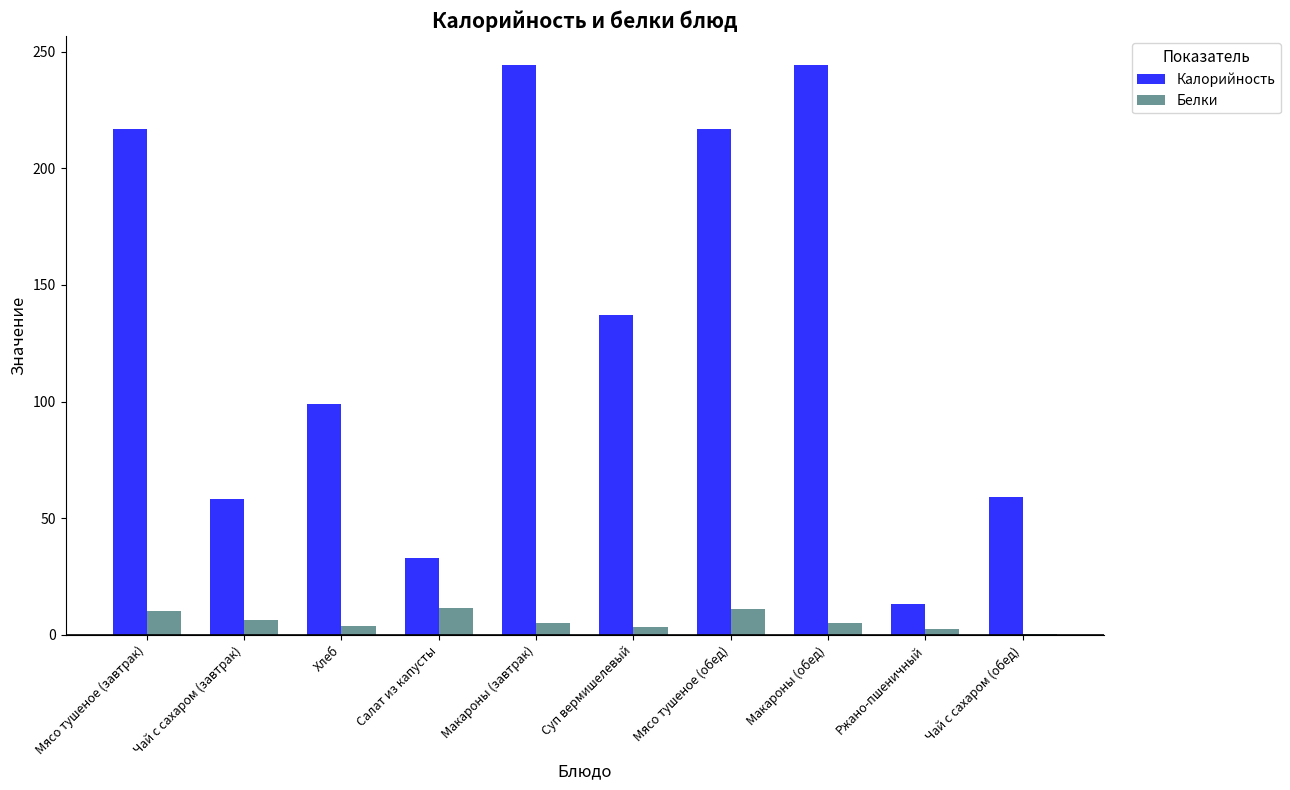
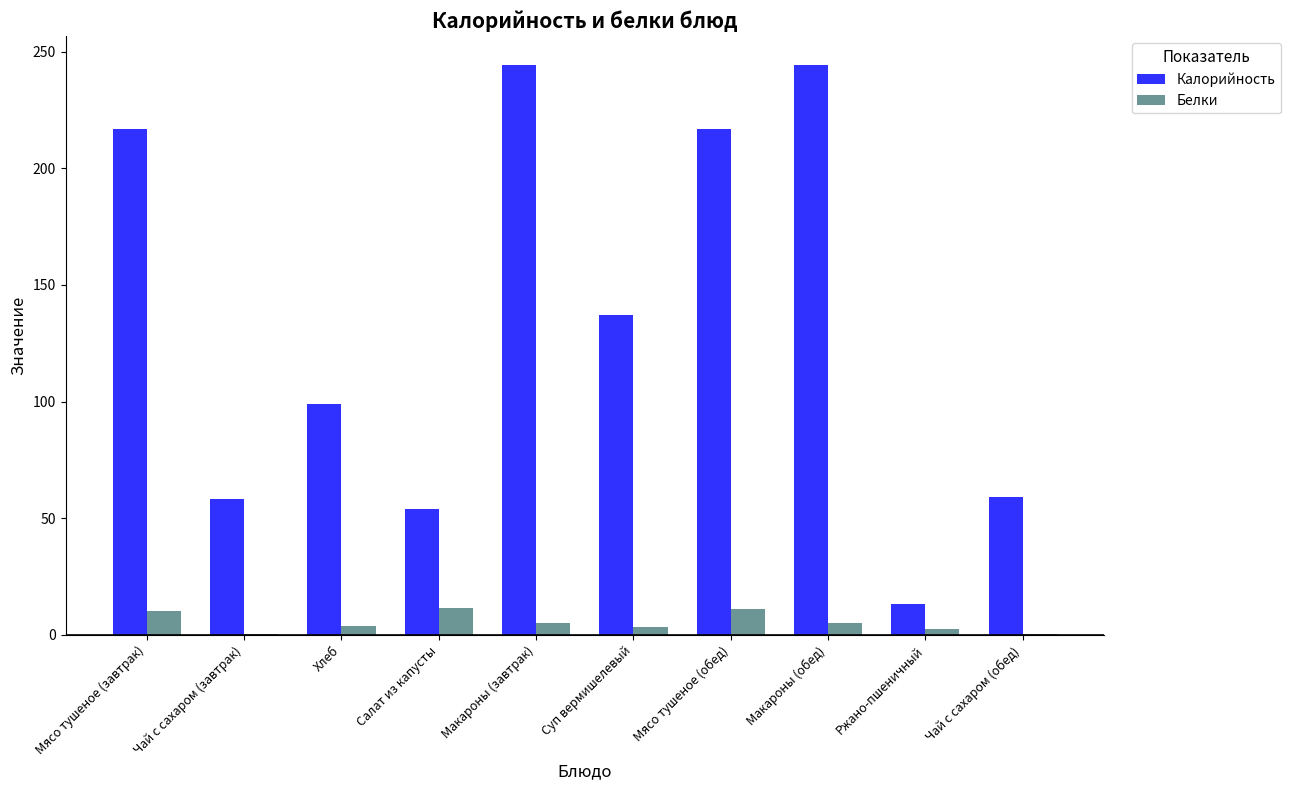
Белки, Чай с сахаром (завтрак): 7 -> 0
Калорийность, Салат из капусты: 33 -> 54
